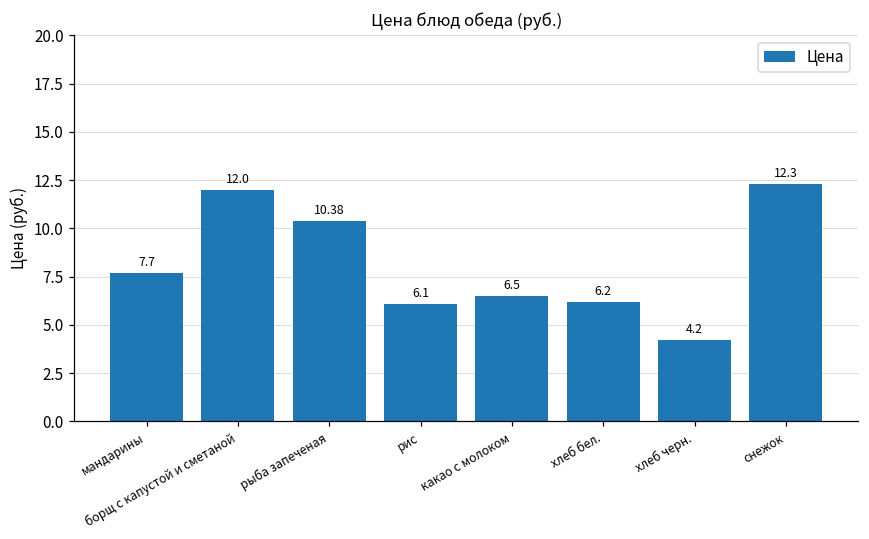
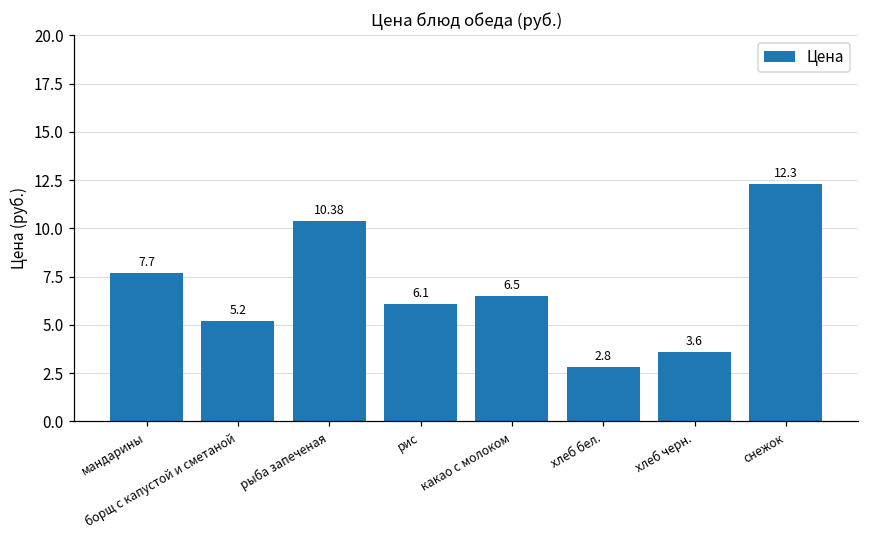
борщ с капустой и сметаной: 12.0 -> 5.2
хлеб бел.: 6.2 -> 2.8
хлеб черн.: 4.2 -> 3.6
